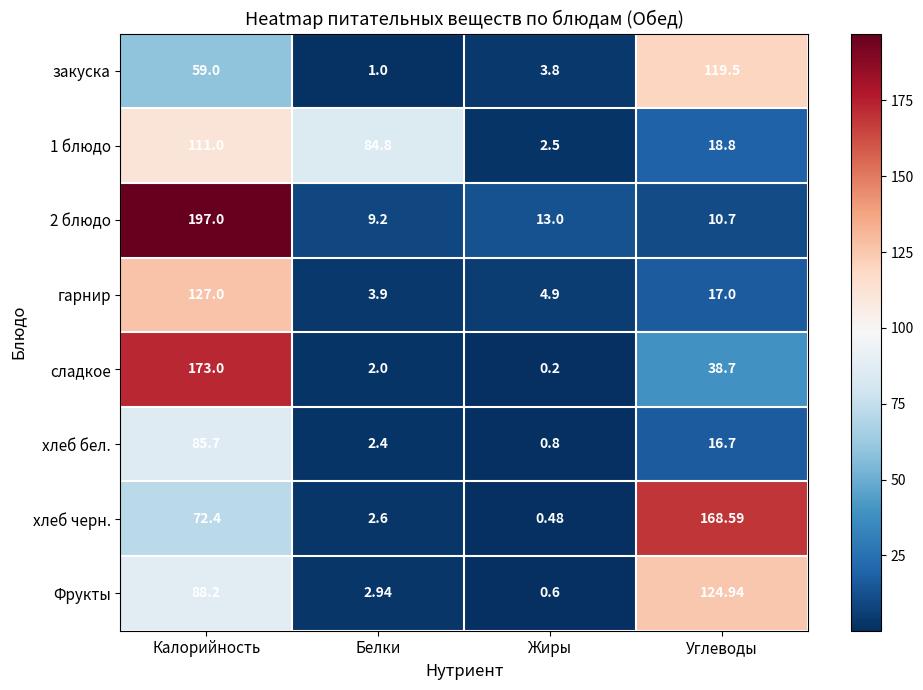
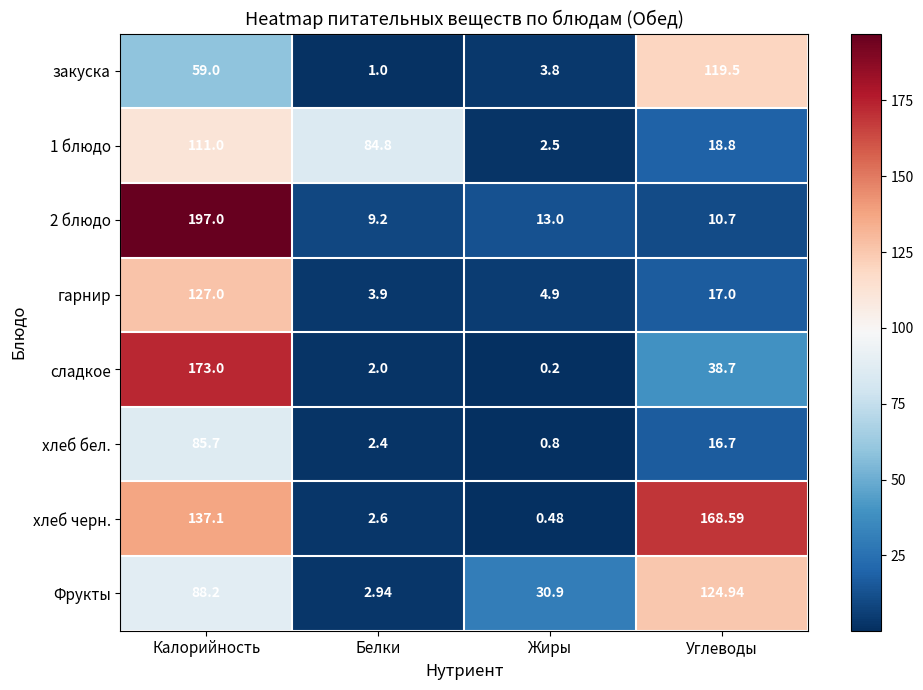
хлеб черн., Калорийность: 72.4 -> 137.1
Фрукты, Жиры: 0.6 -> 30.9
